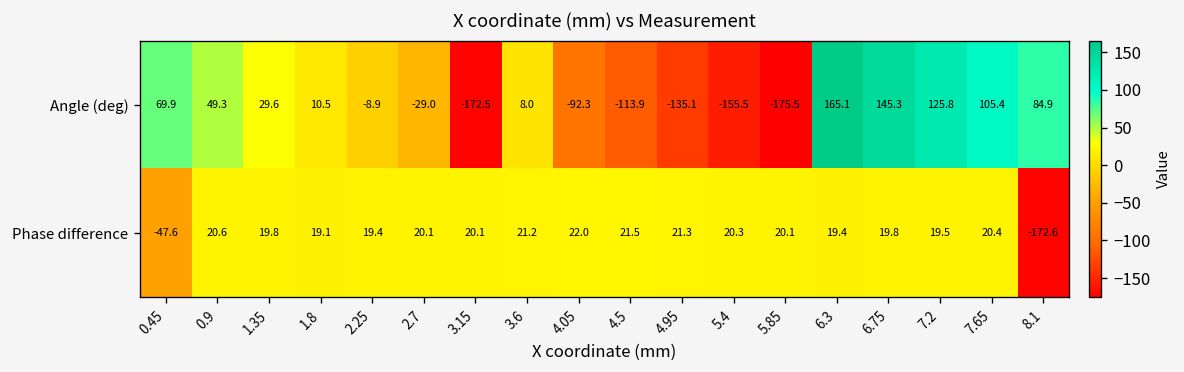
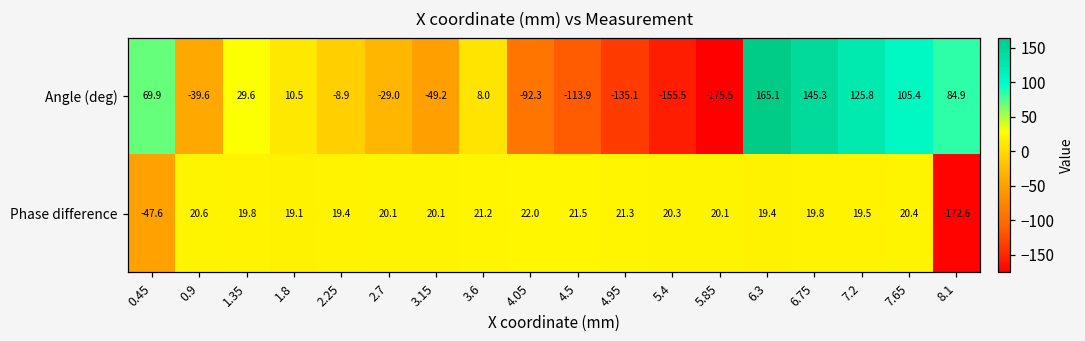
Angle (deg), 0.9: 49.3 -> -39.6
Angle (deg), 3.15: -172.5 -> -49.2
